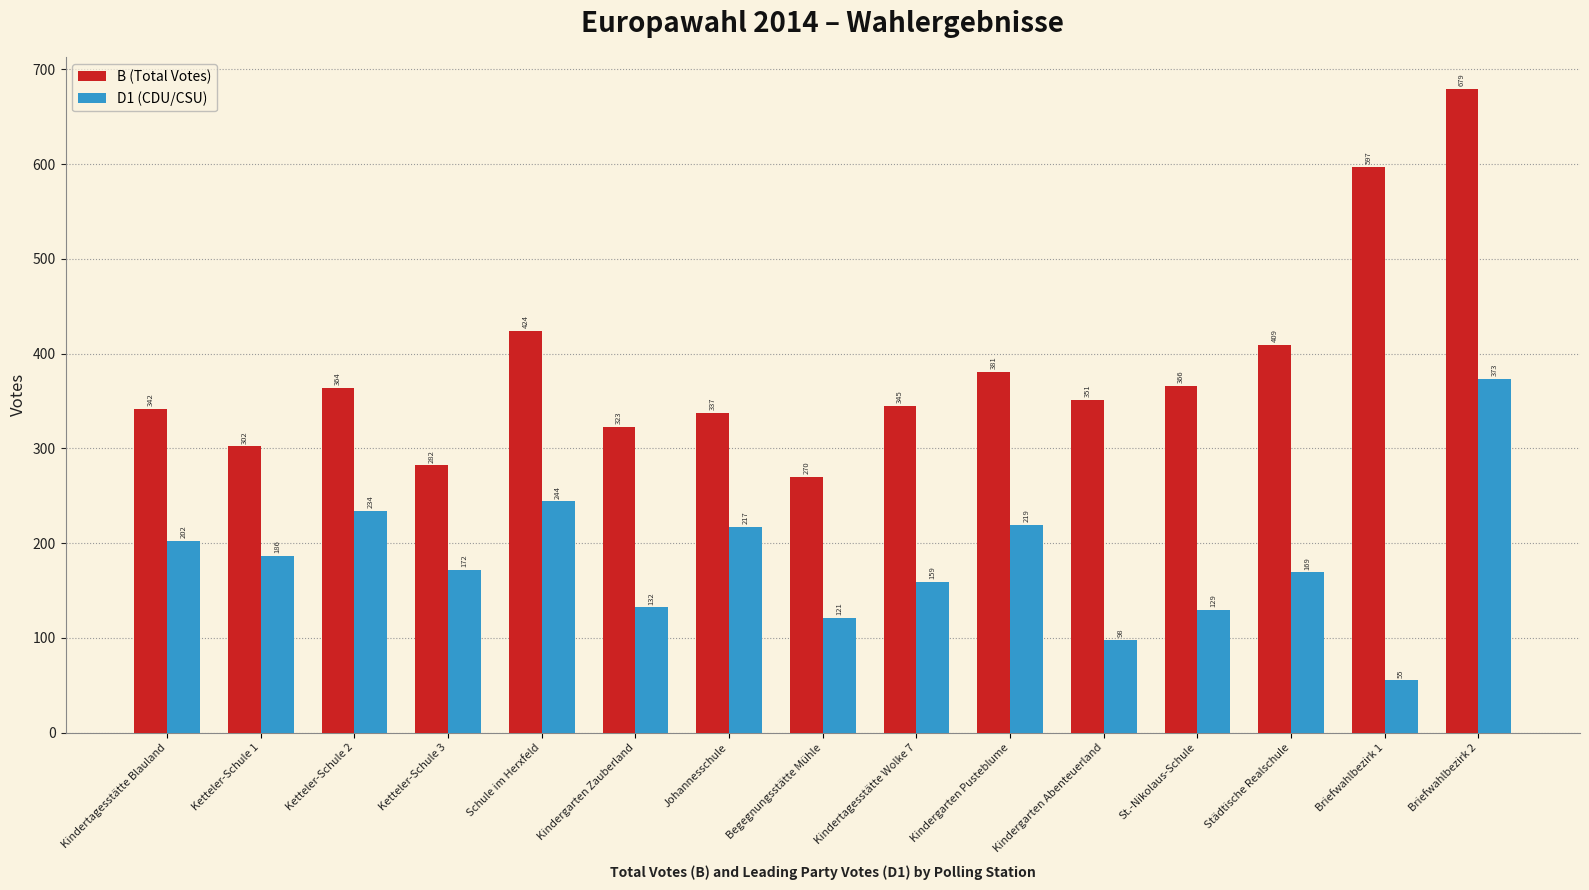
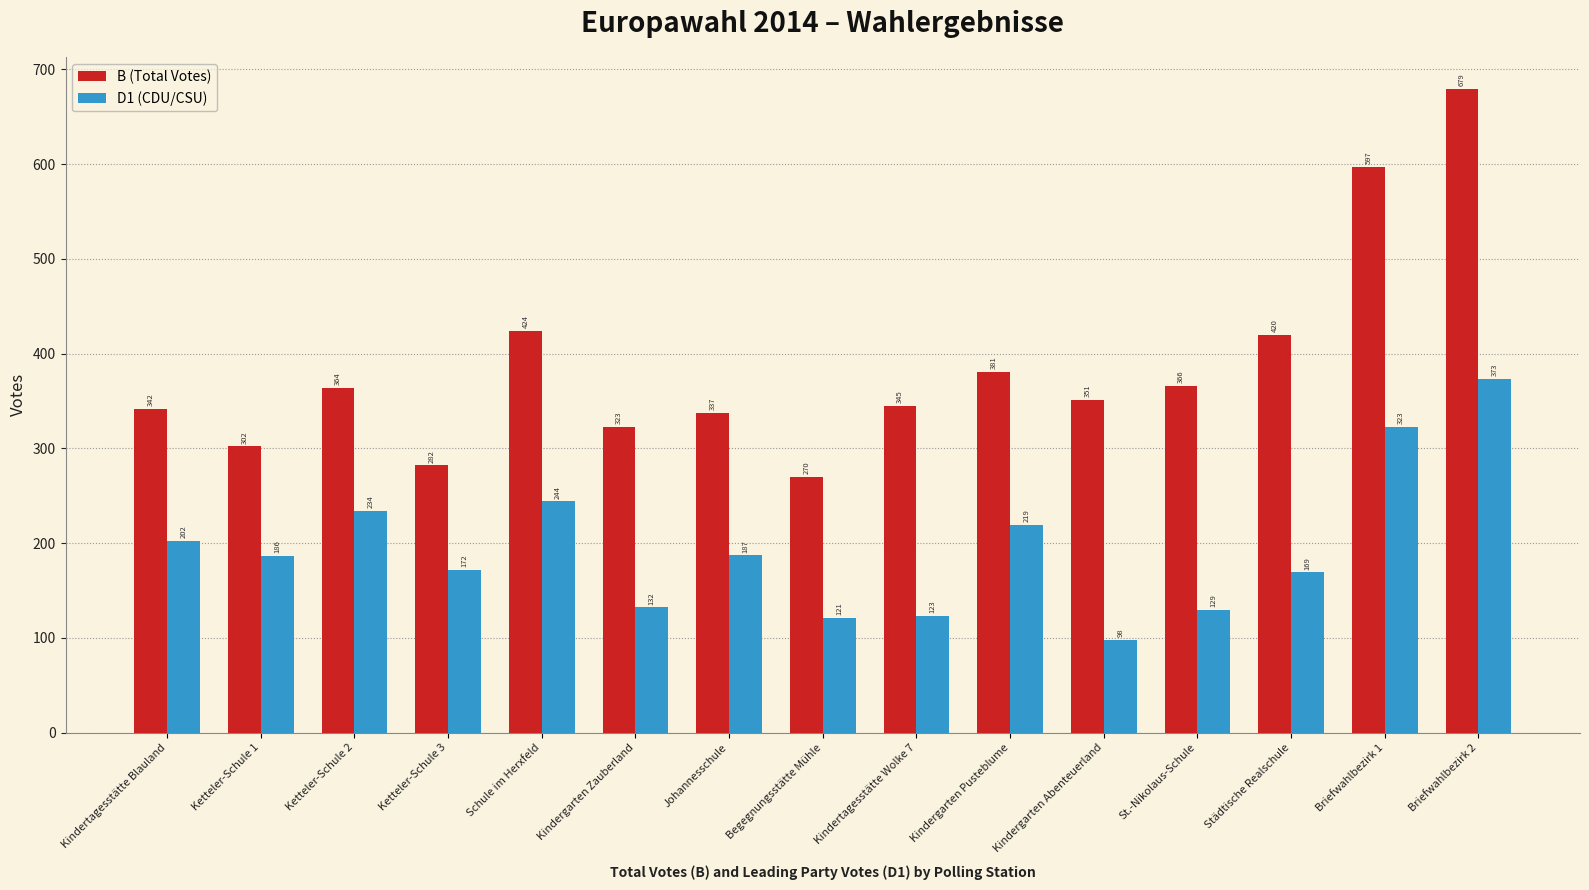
D1 (CDU/CSU), Johannesschule: 217 -> 187
D1 (CDU/CSU), Kindertagesstätte Wolke 7: 159 -> 123
B (Total Votes), Städtische Realschule: 409 -> 420
D1 (CDU/CSU), Briefwahlbezirk 1: 55 -> 323
